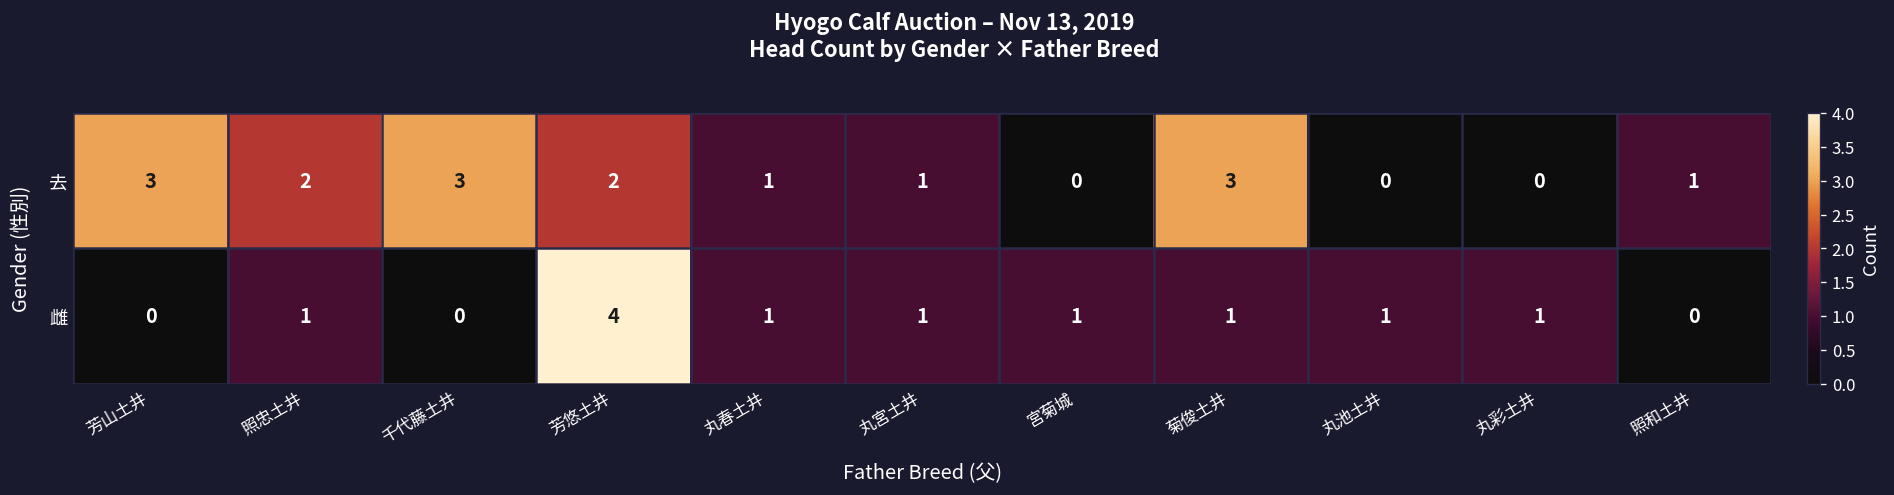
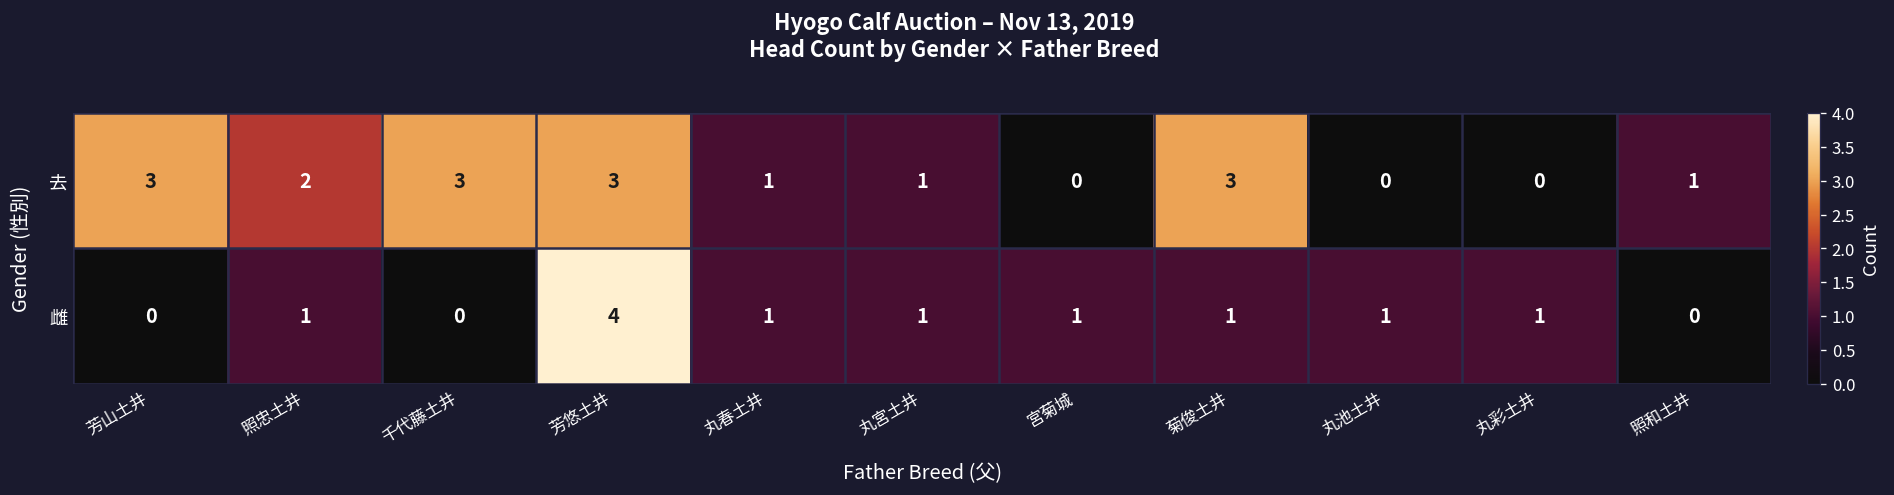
去, 芳悠土井: 2 -> 3
